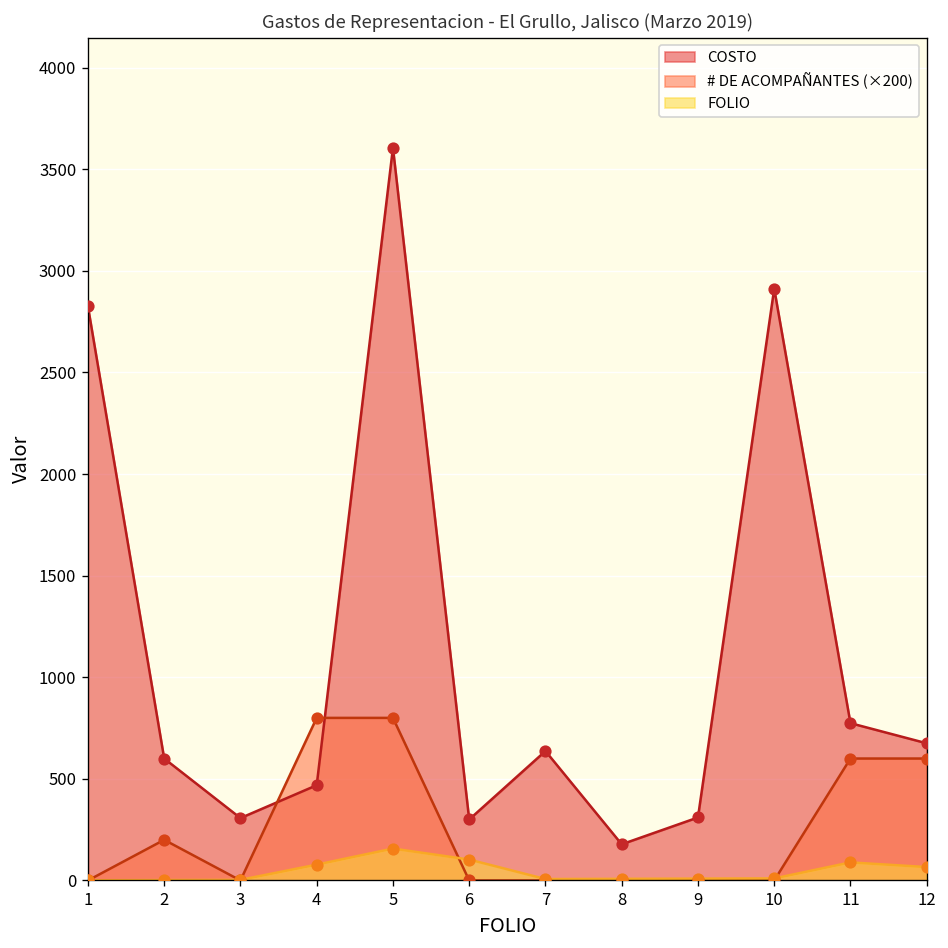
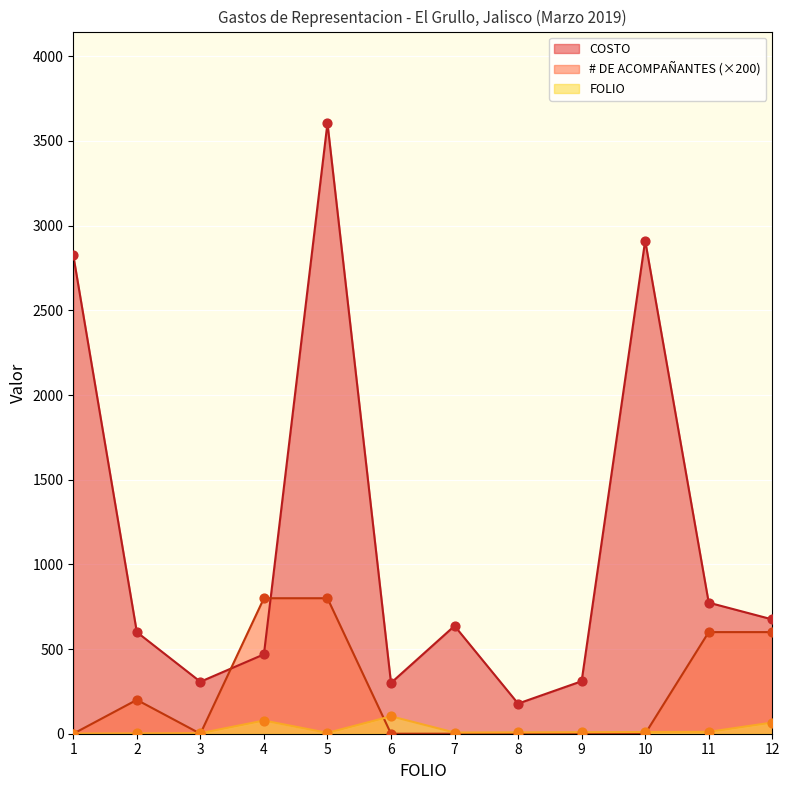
FOLIO, 5: 160 -> 10
FOLIO, 11: 90 -> 10
